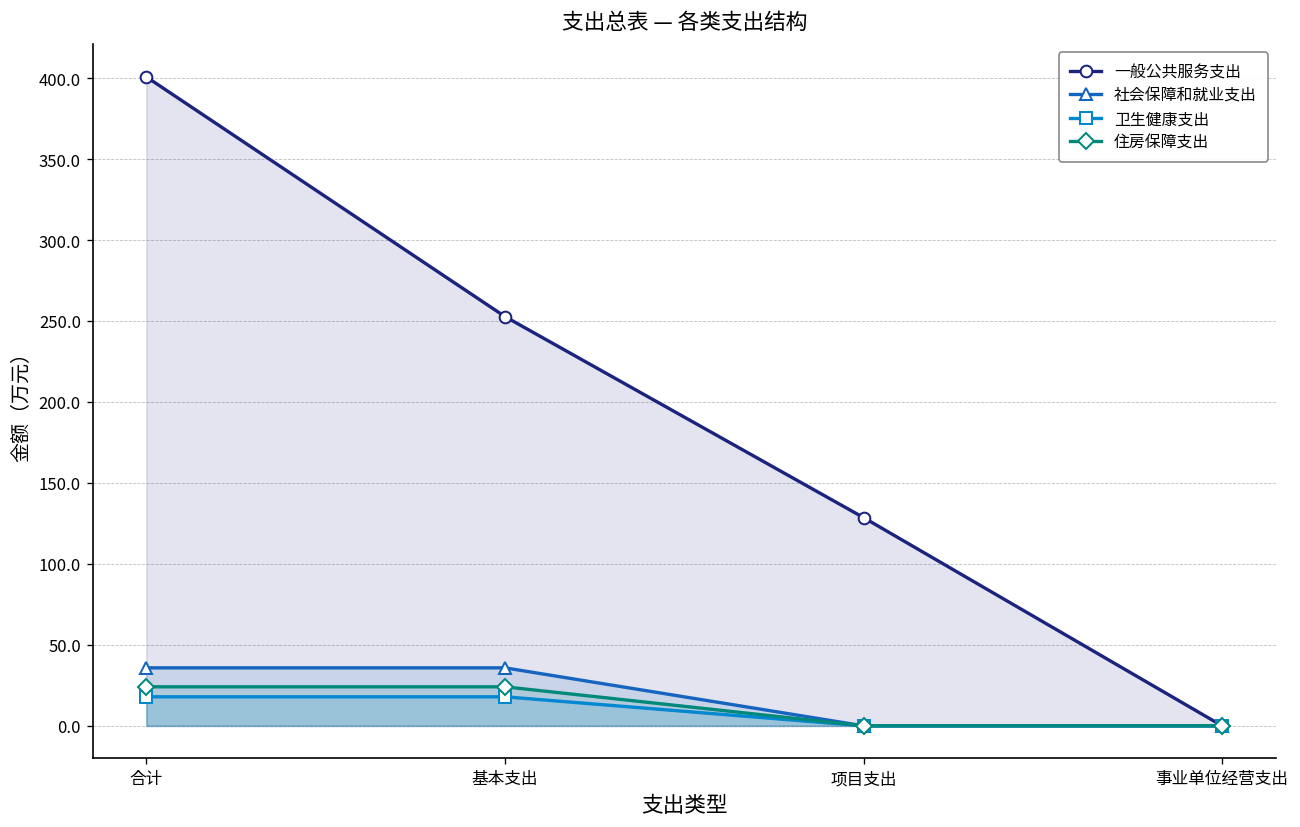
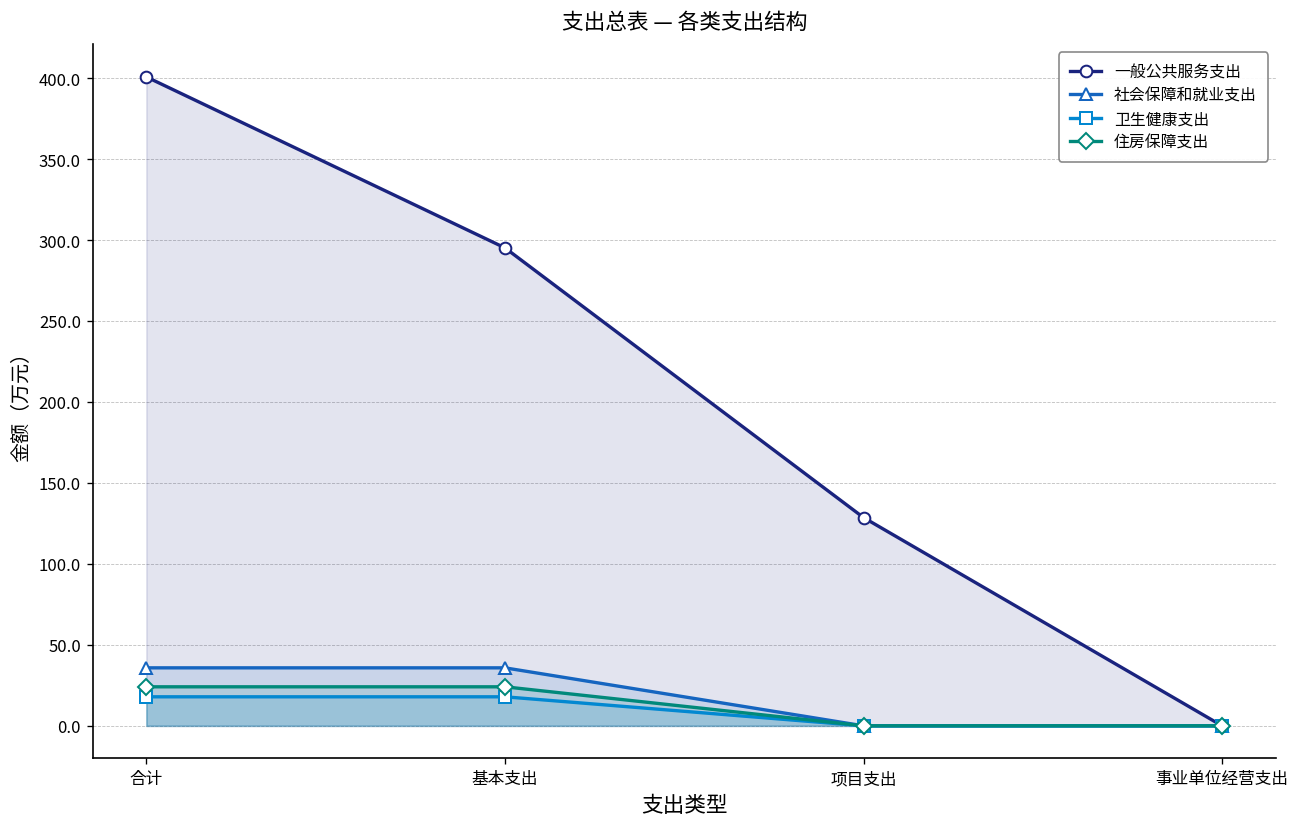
一般公共服务支出, 基本支出: 253 -> 295
